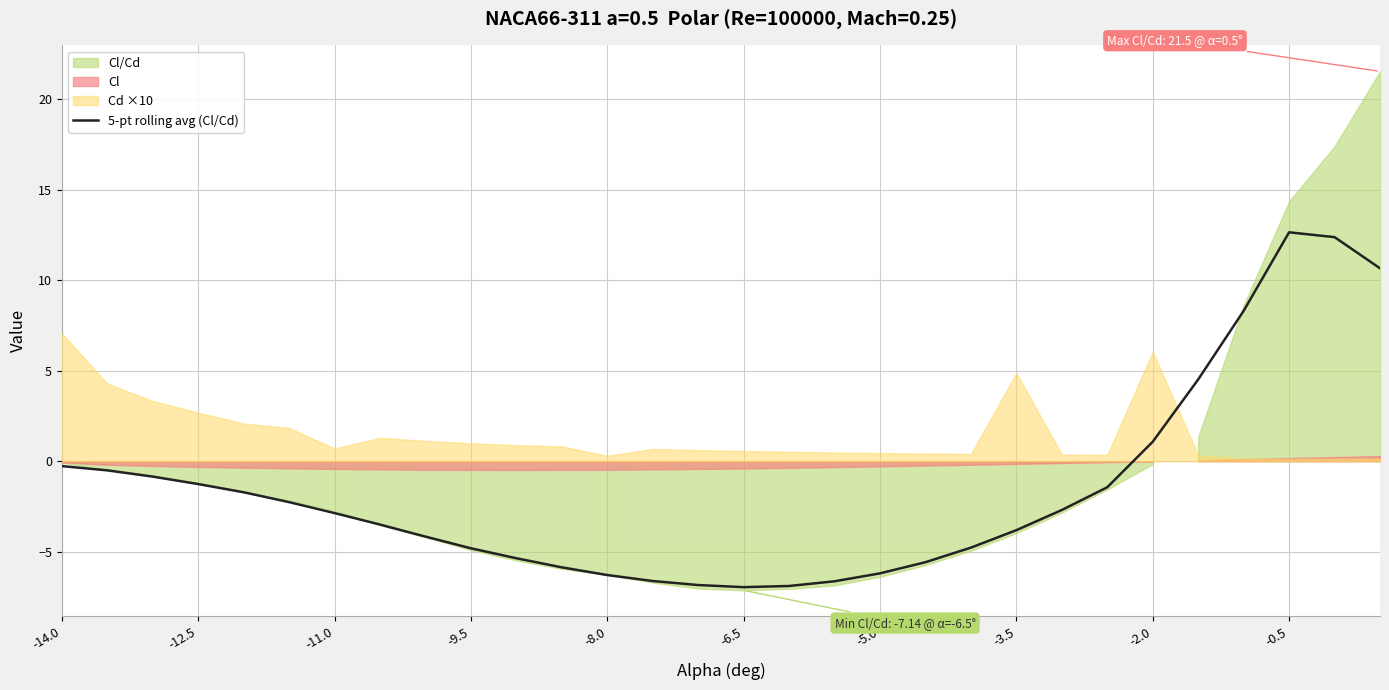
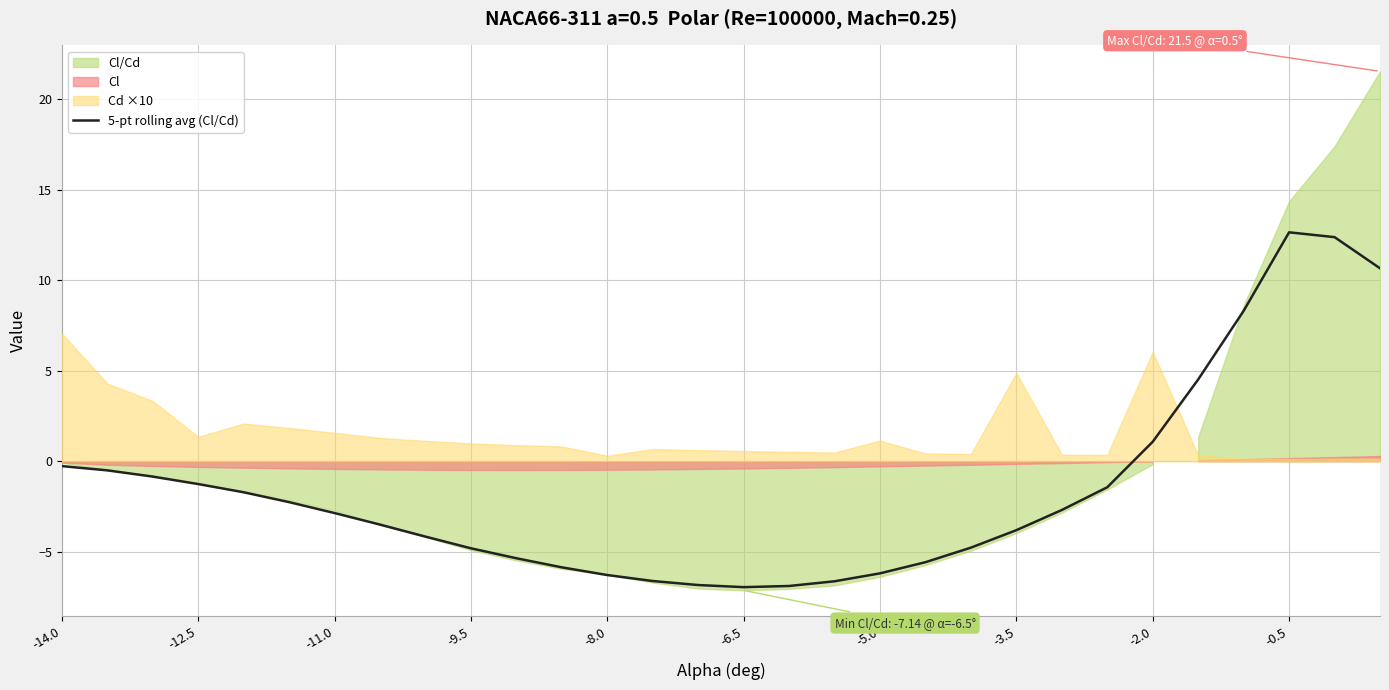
Cd ×10, -12.5: 2.7 -> 1.3
Cd ×10, -11.0: 0.7 -> 1.6
Cd ×10, -5.0: 0.4 -> 1.1
